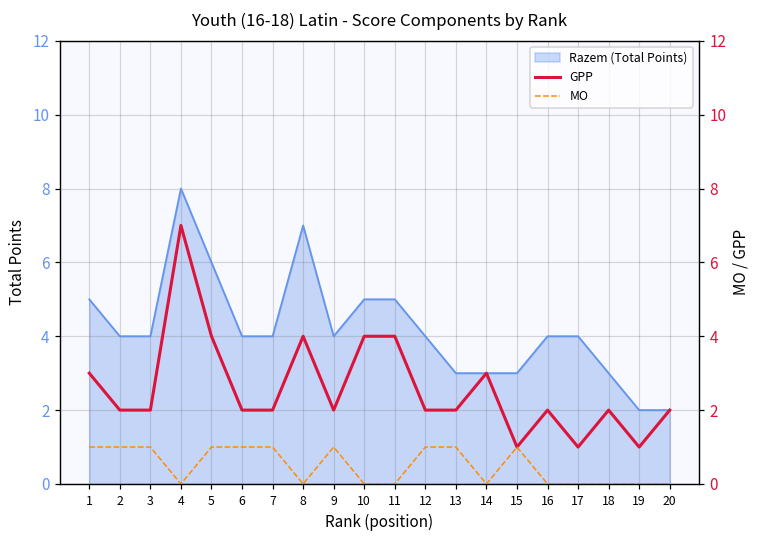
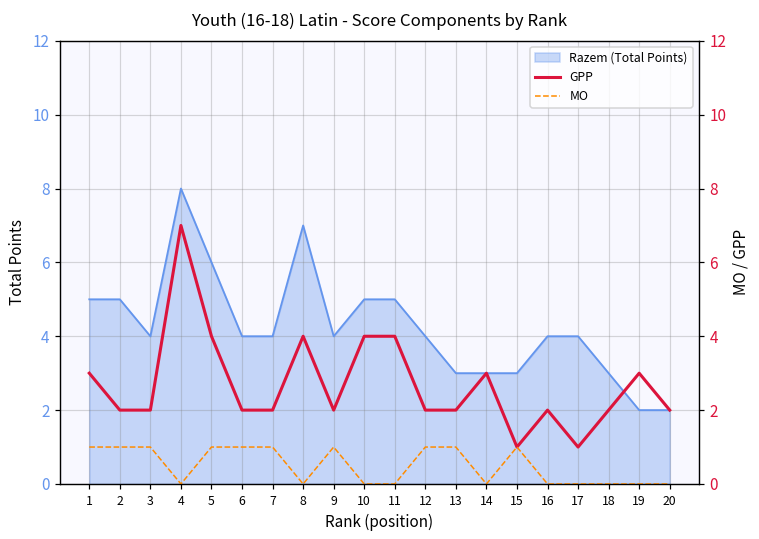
Razem (Total Points), 2: 4 -> 5
GPP, 19: 1 -> 3
